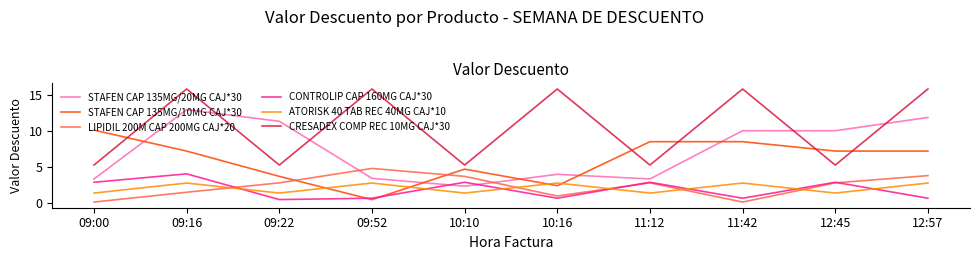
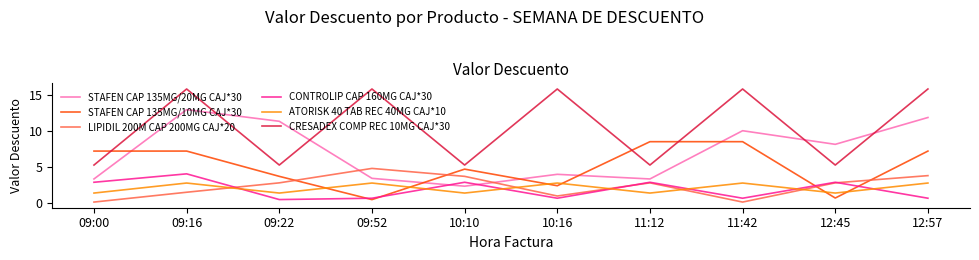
STAFEN CAP 135MG/10MG CAJ*30, 09:00: 10 -> 7
STAFEN CAP 135MG/20MG CAJ*30, 12:45: 10 -> 8
STAFEN CAP 135MG/10MG CAJ*30, 12:45: 7 -> 1
